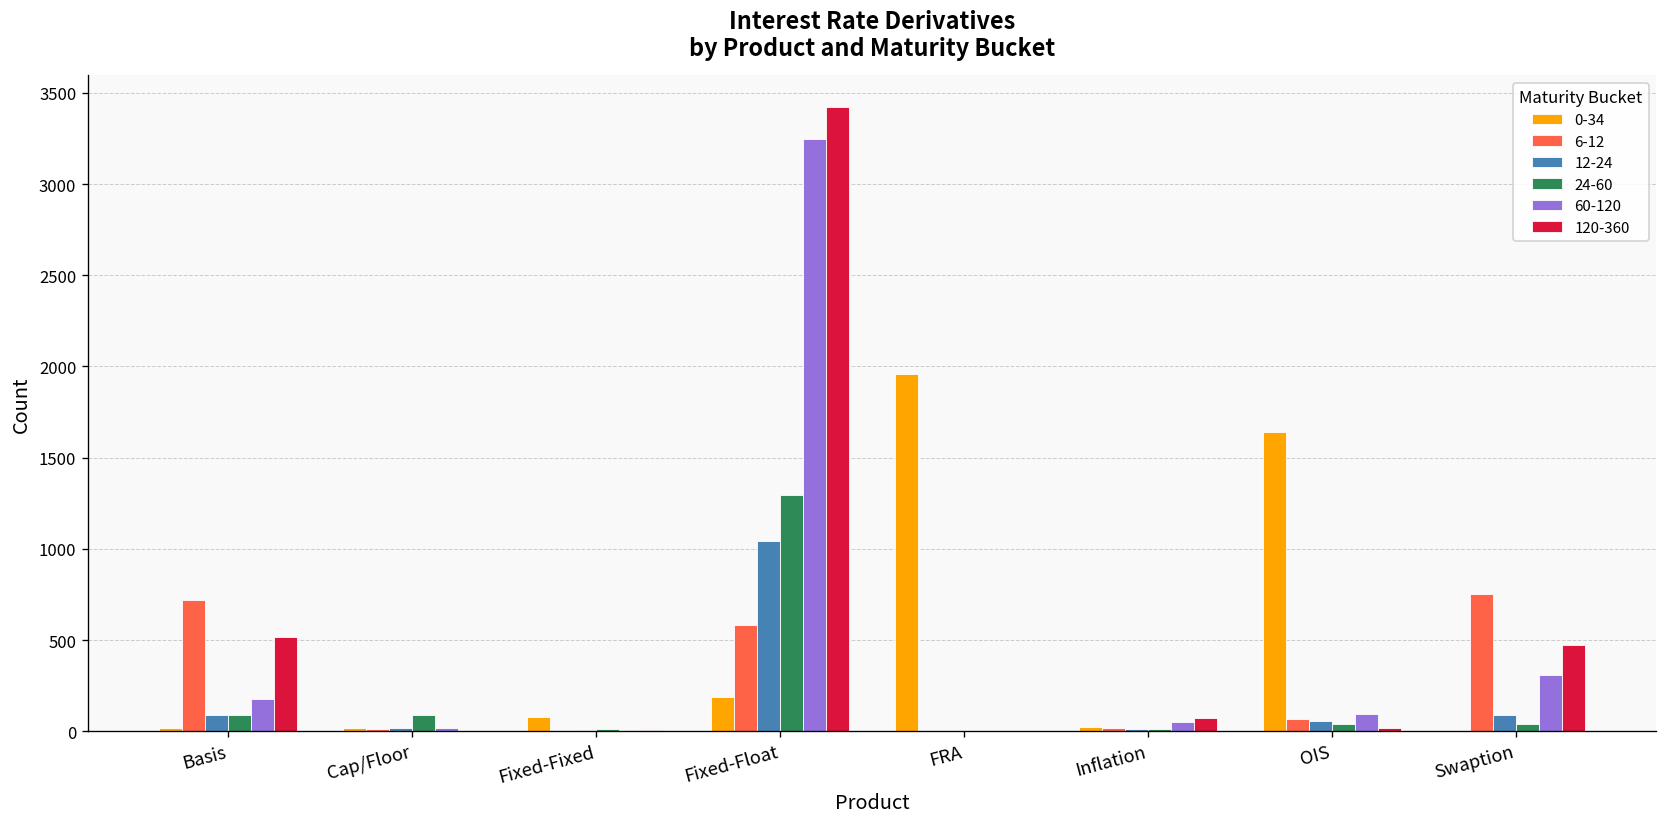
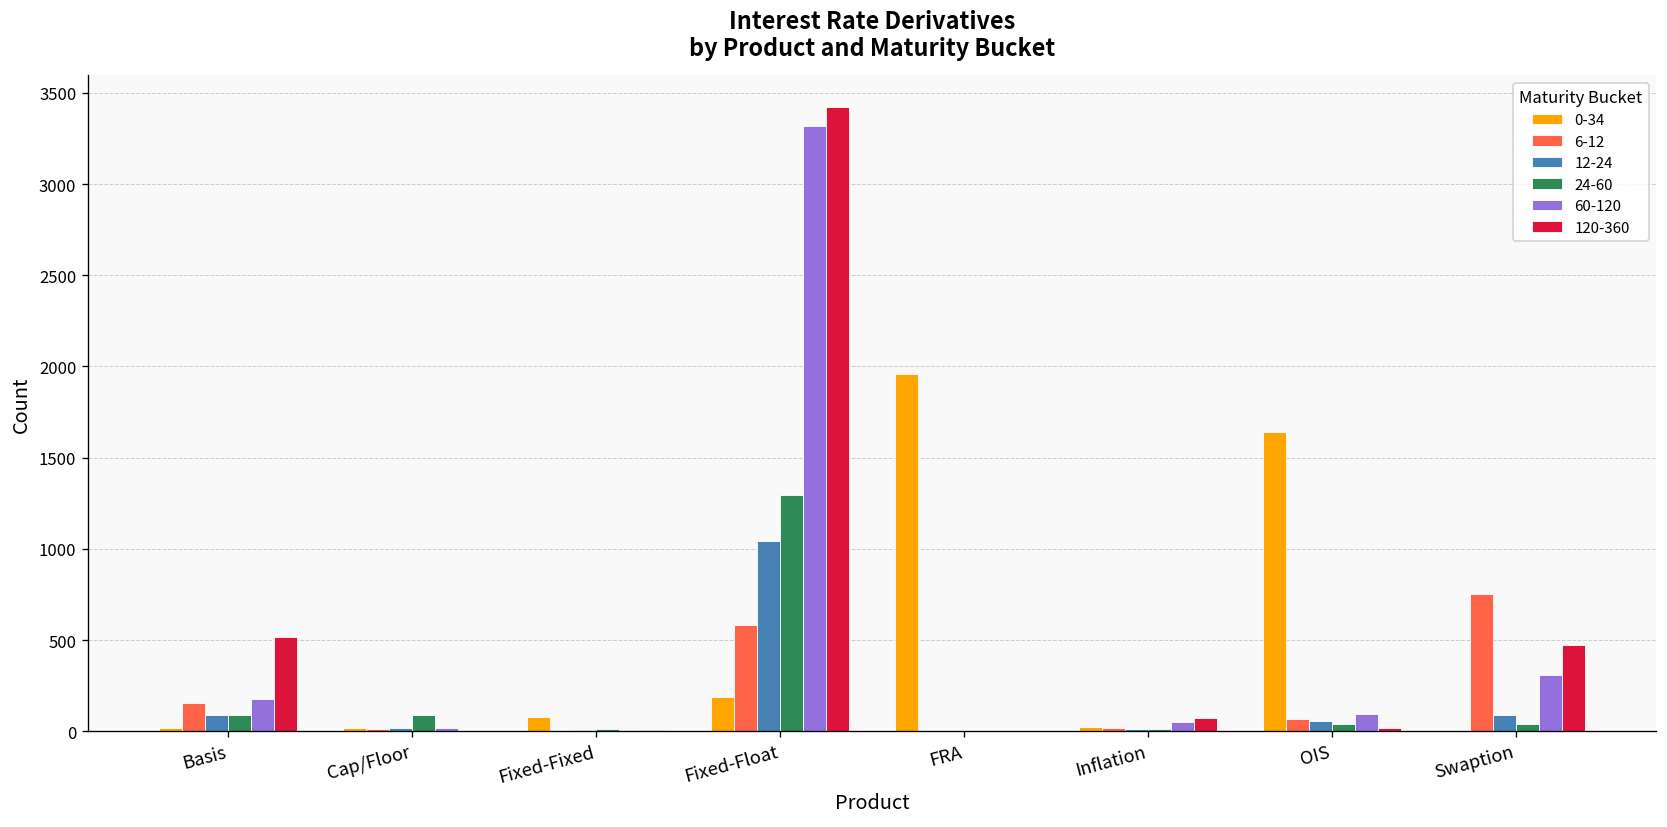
6-12, Basis: 720 -> 160
60-120, Fixed-Float: 3250 -> 3320
